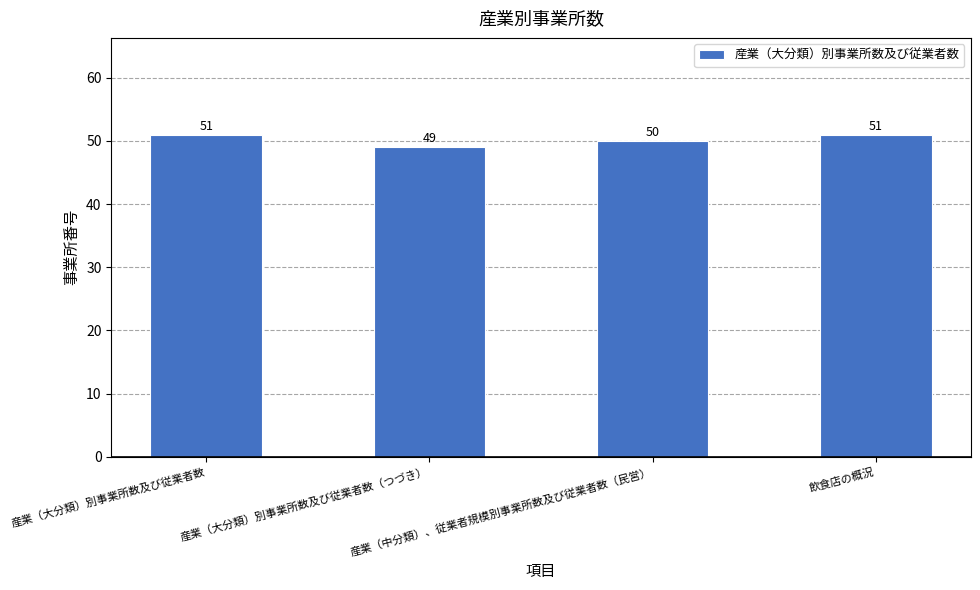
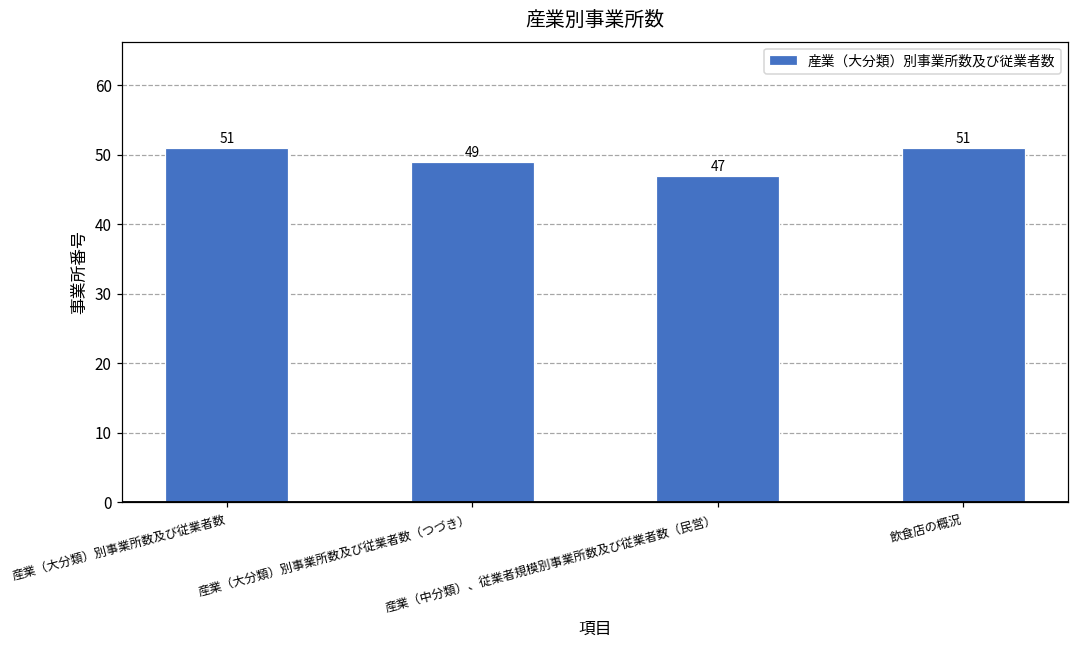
産業（中分類）、従業者規模別事業所数及び従業者数（民営）: 50 -> 47
